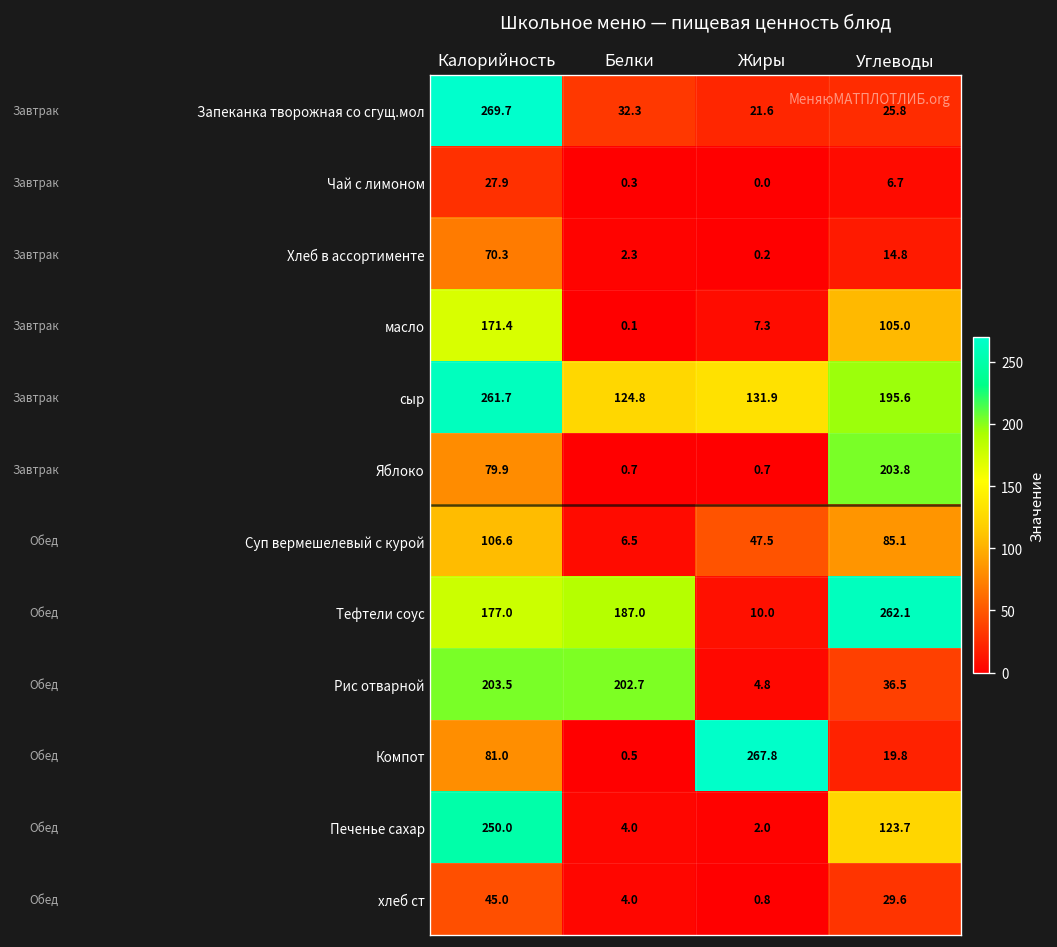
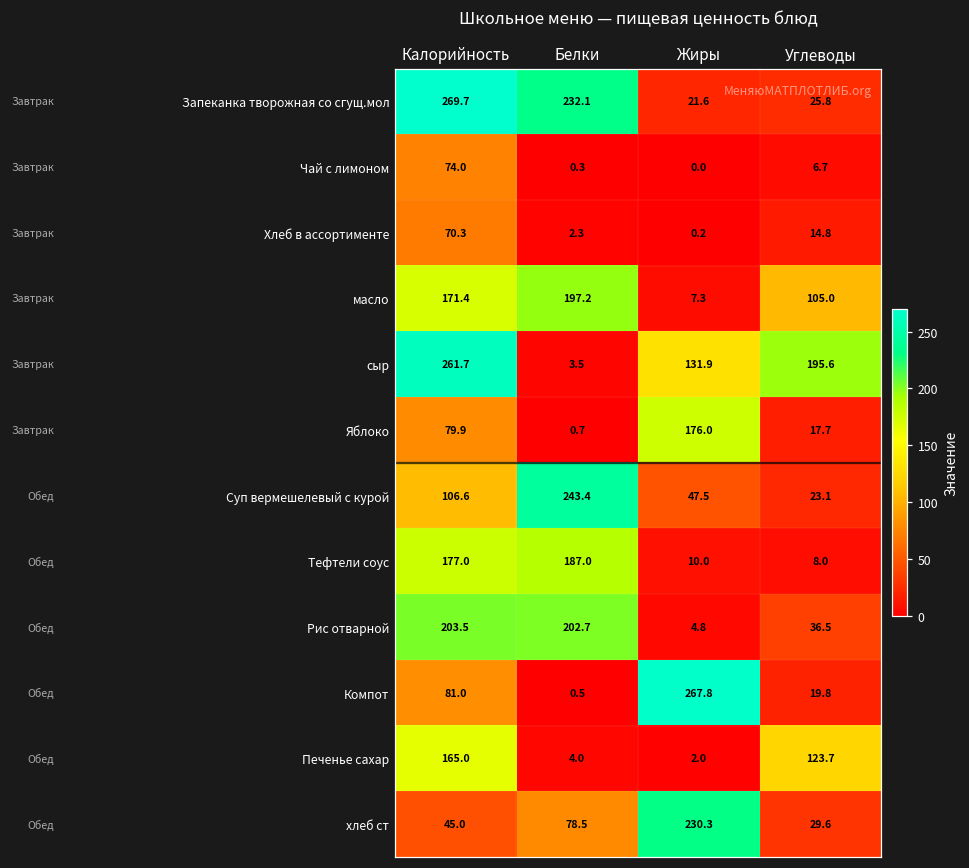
Запеканка творожная со сгущ.мол, Белки: 32.3 -> 232.1
Чай с лимоном, Калорийность: 27.9 -> 74.0
масло, Белки: 0.1 -> 197.2
сыр, Белки: 124.8 -> 3.5
Яблоко, Жиры: 0.7 -> 176.0
Яблоко, Углеводы: 203.8 -> 17.7
Суп вермешелевый с курой, Белки: 6.5 -> 243.4
Суп вермешелевый с курой, Углеводы: 85.1 -> 23.1
Тефтели соус, Углеводы: 262.1 -> 8.0
Печенье сахар, Калорийность: 250.0 -> 165.0
хлеб ст, Белки: 4.0 -> 78.5
хлеб ст, Жиры: 0.8 -> 230.3
